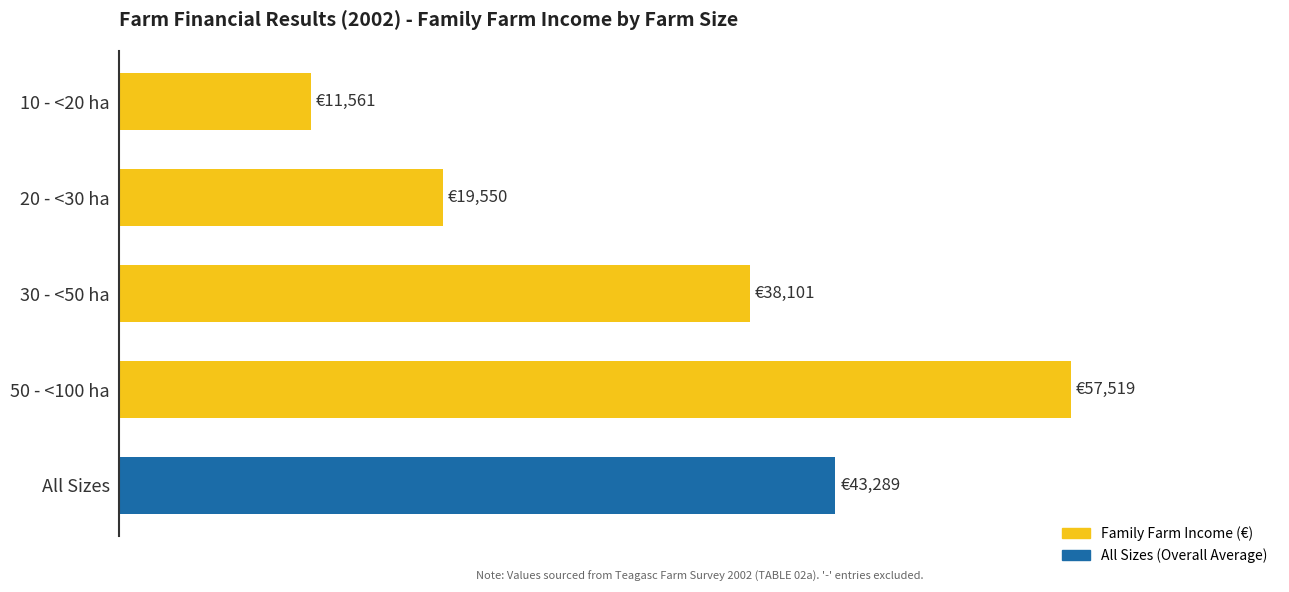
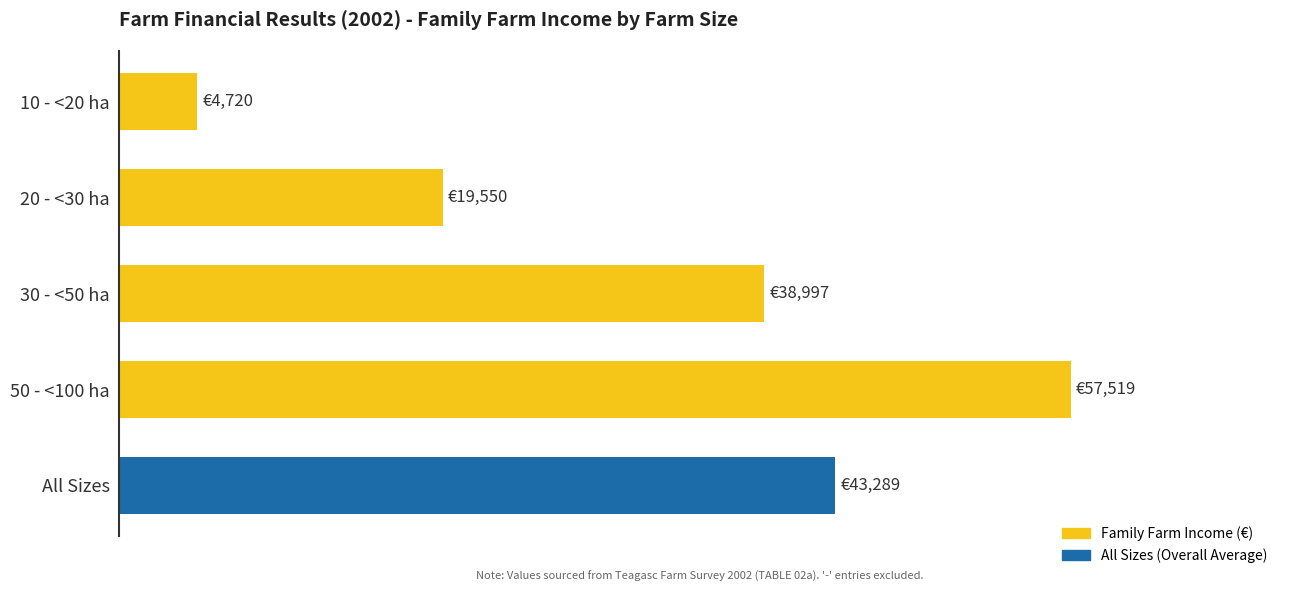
10 - <20 ha: €11,561 -> €4,720
30 - <50 ha: €38,101 -> €38,997
